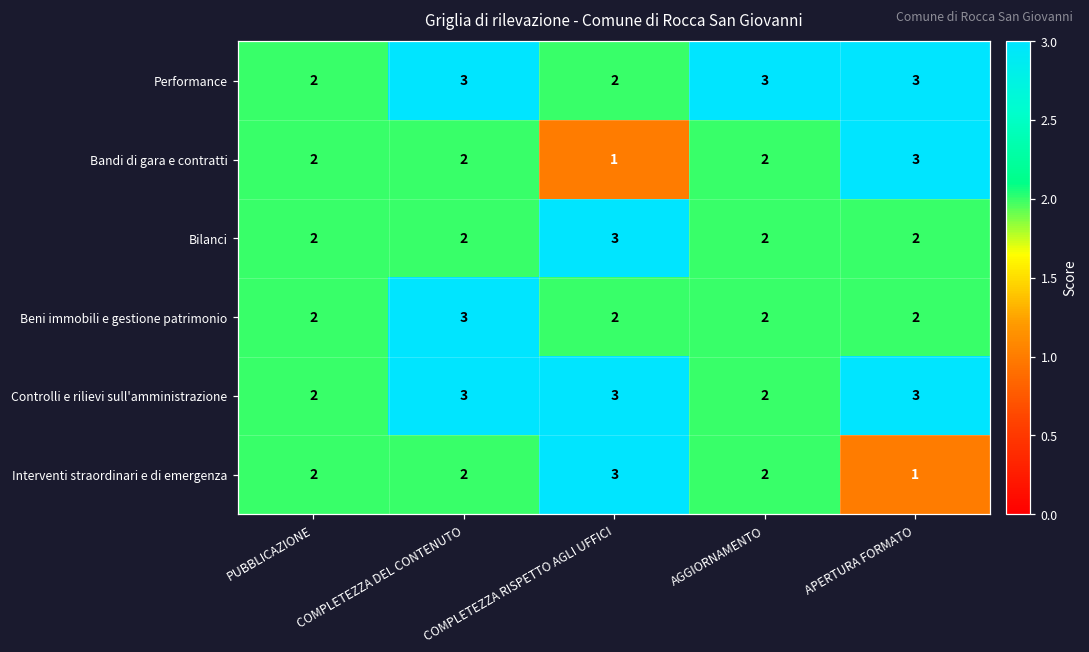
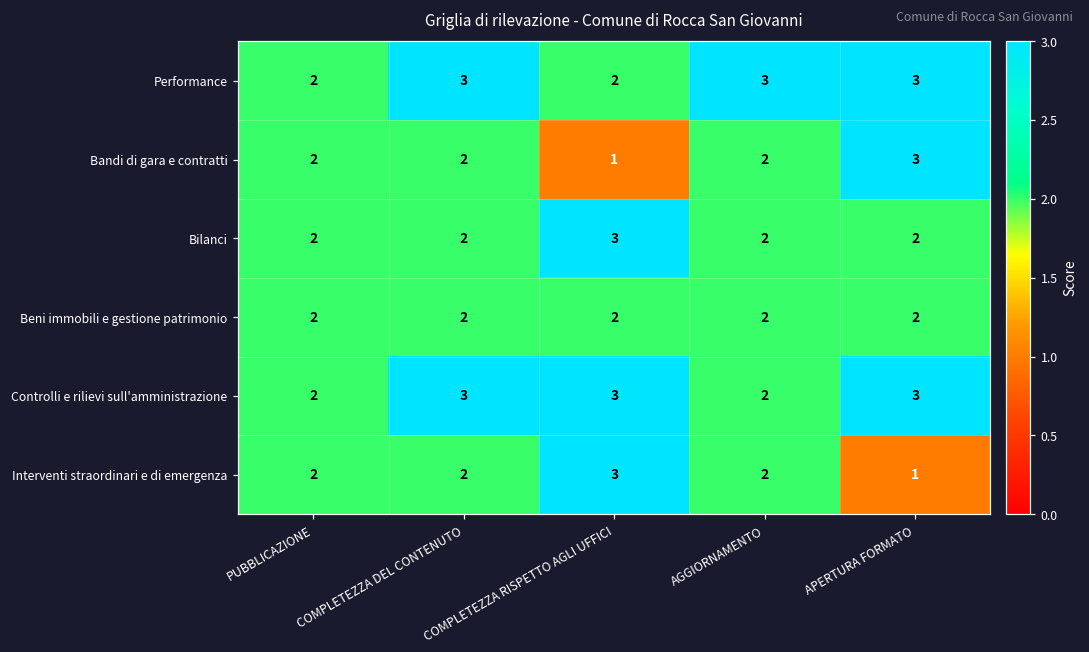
Beni immobili e gestione patrimonio, COMPLETEZZA DEL CONTENUTO: 3 -> 2
